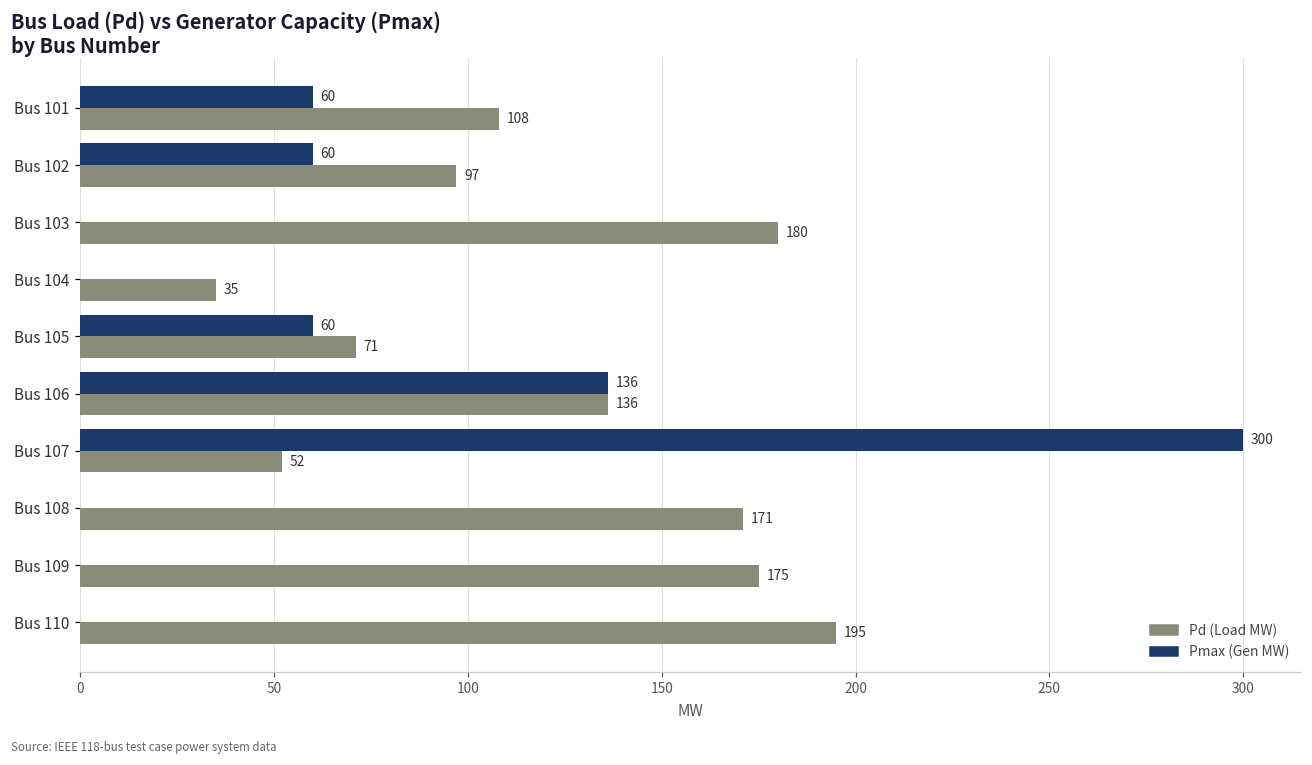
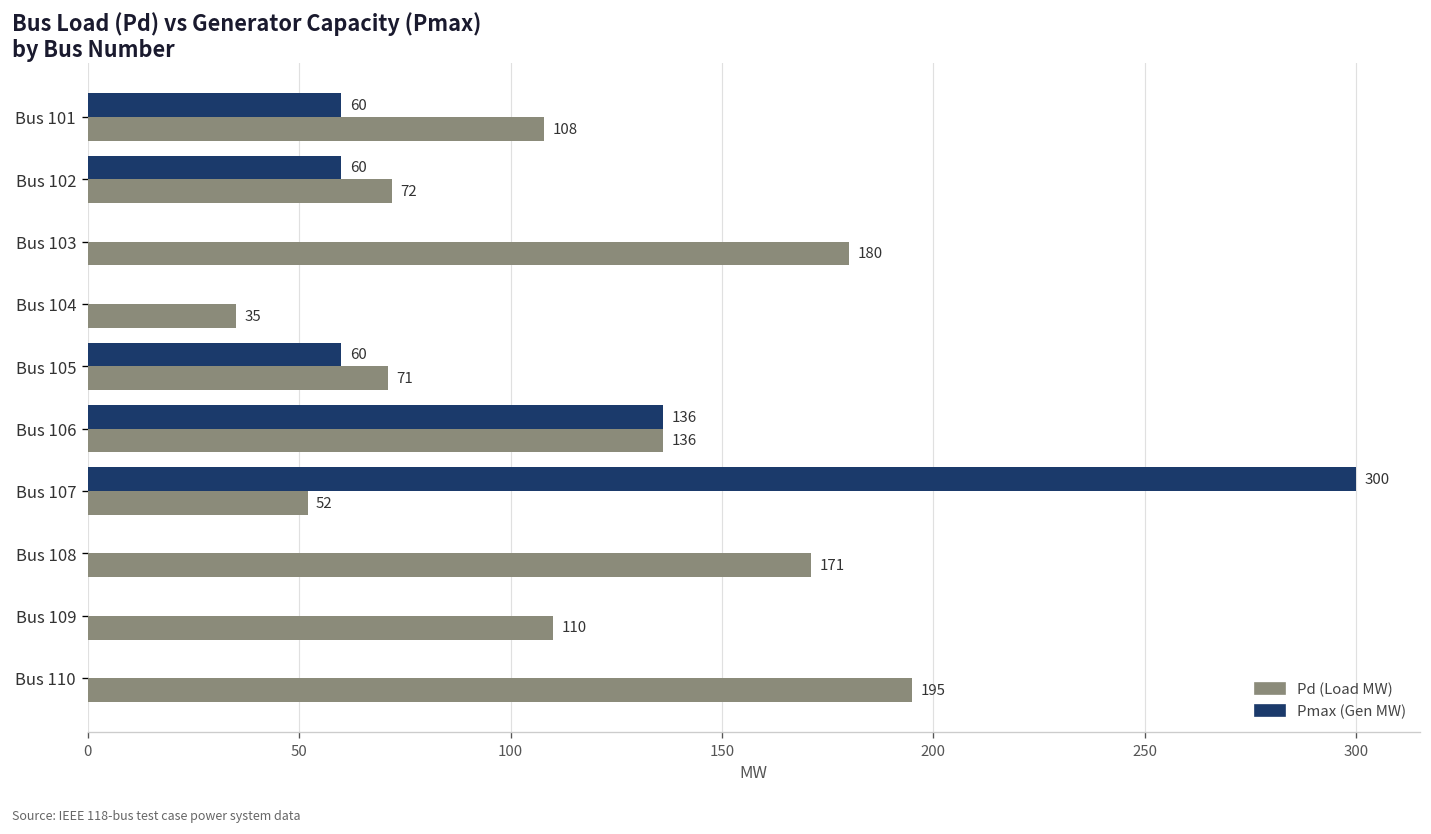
Pd (Load MW), Bus 102: 97 -> 72
Pd (Load MW), Bus 109: 175 -> 110
